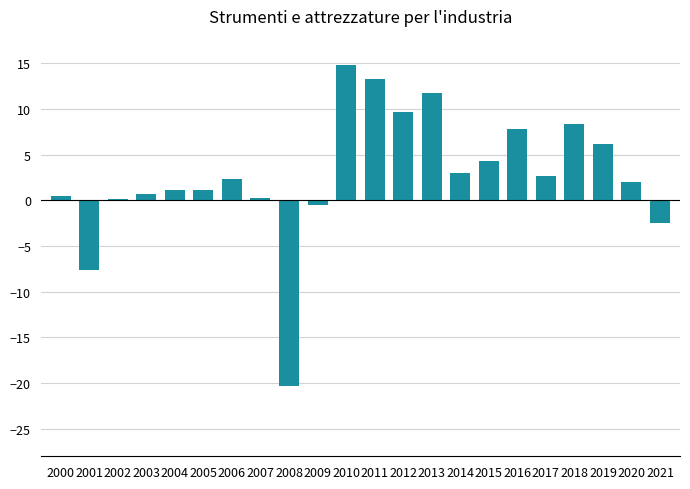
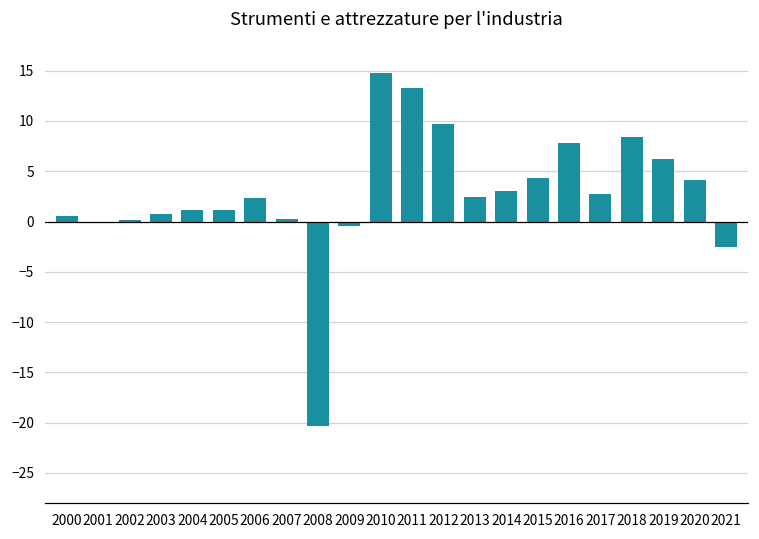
2001: -8 -> 0
2013: 12 -> 2
2020: 2 -> 4
